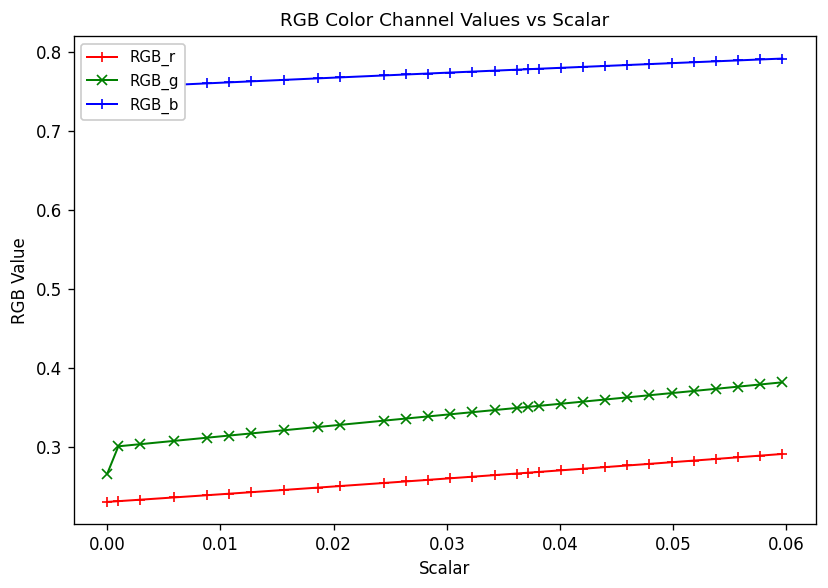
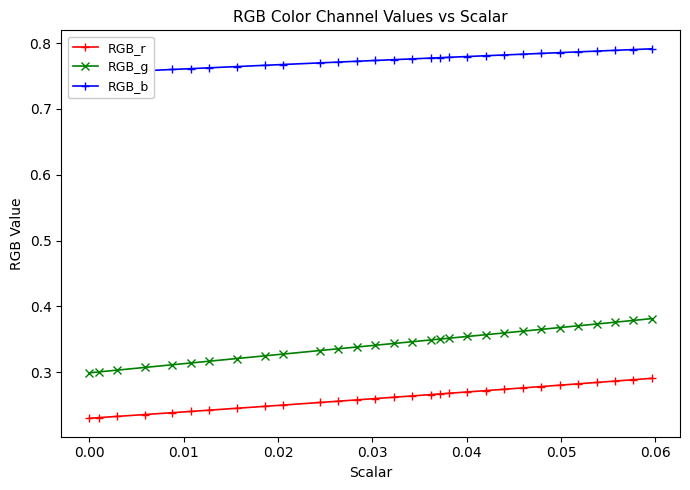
RGB_g, 0.00: 0.27 -> 0.30
